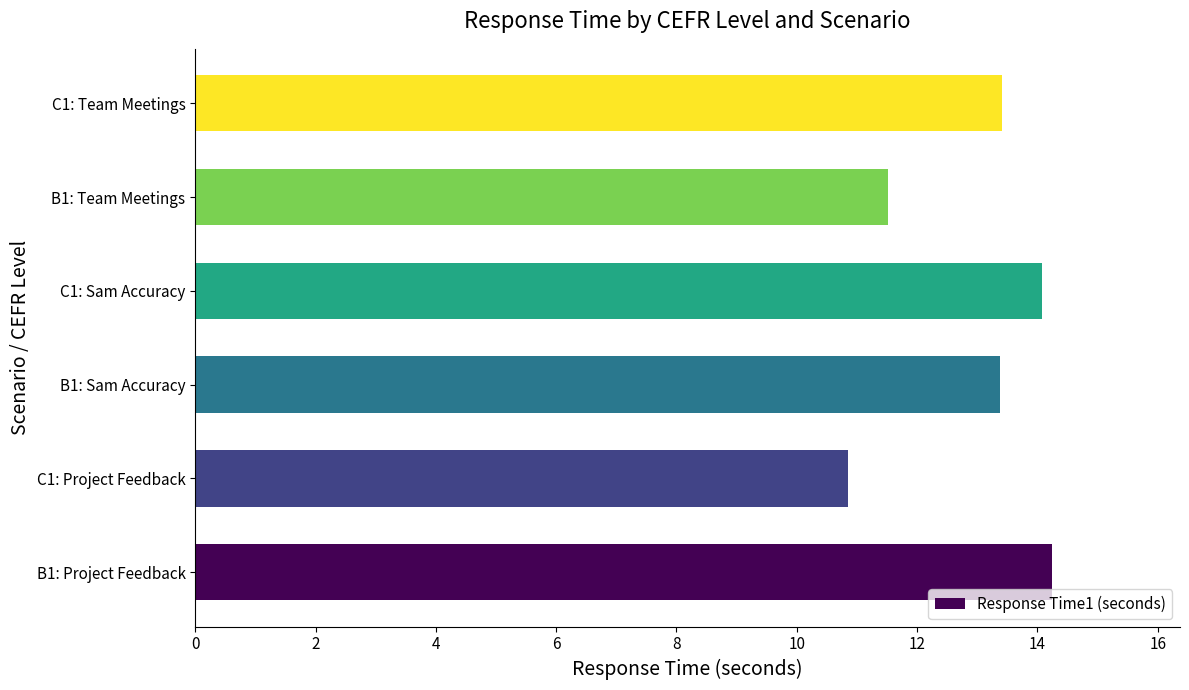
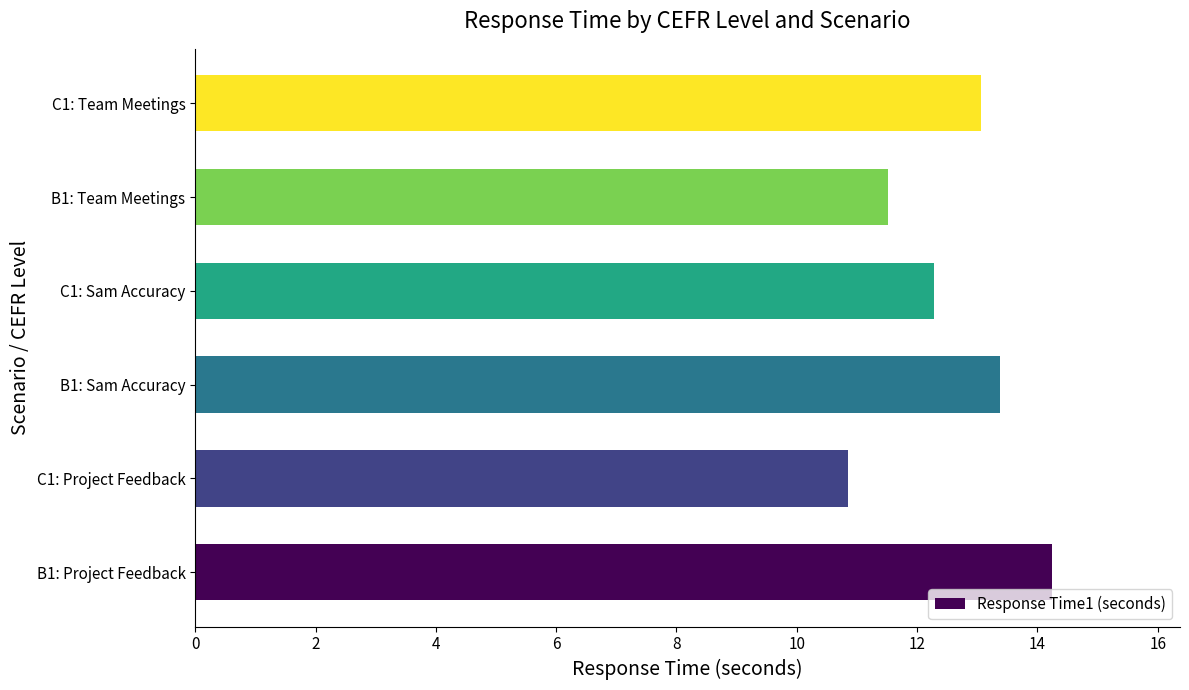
C1: Team Meetings: 13.4 -> 13.1
C1: Sam Accuracy: 14.1 -> 12.3
